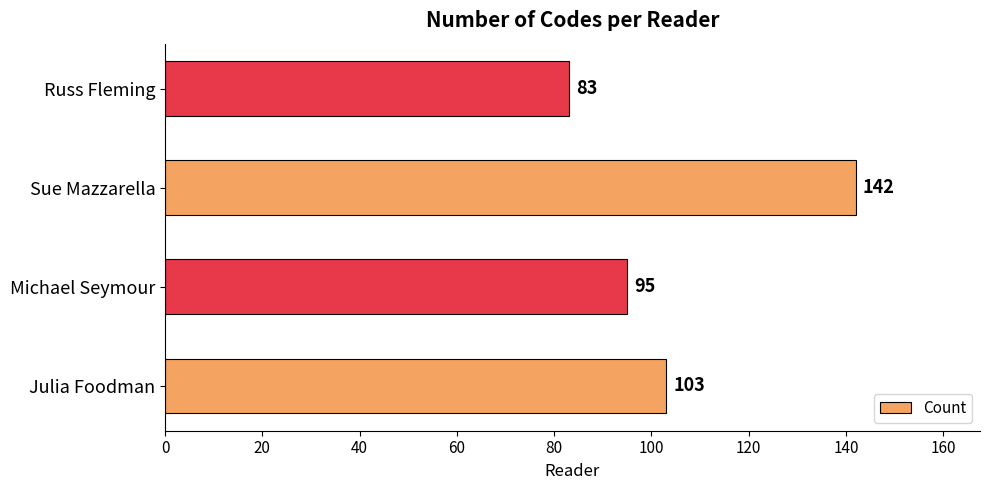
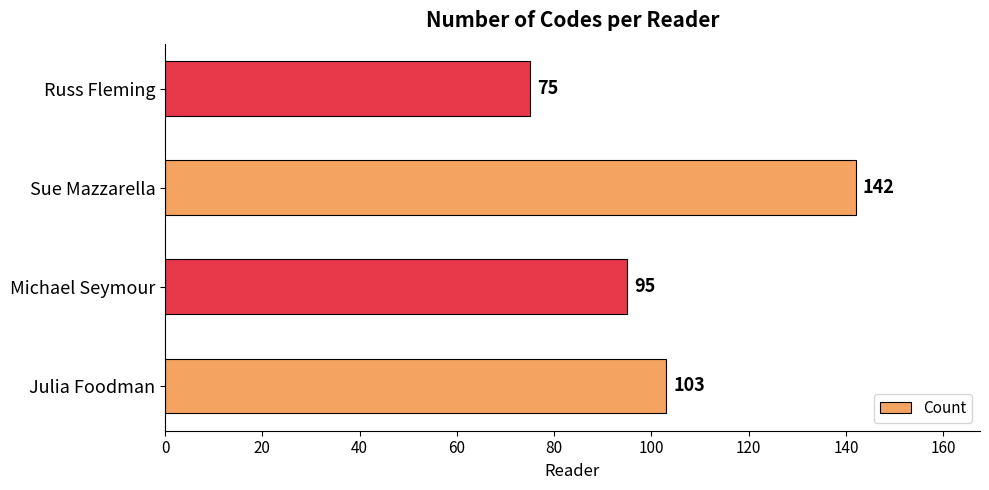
Russ Fleming: 83 -> 75
